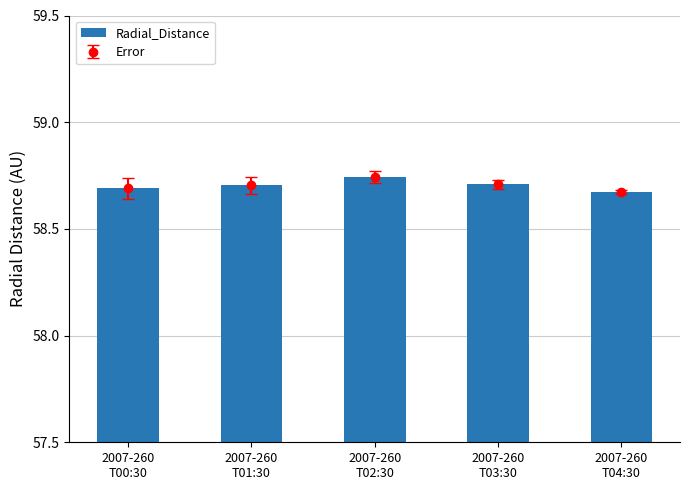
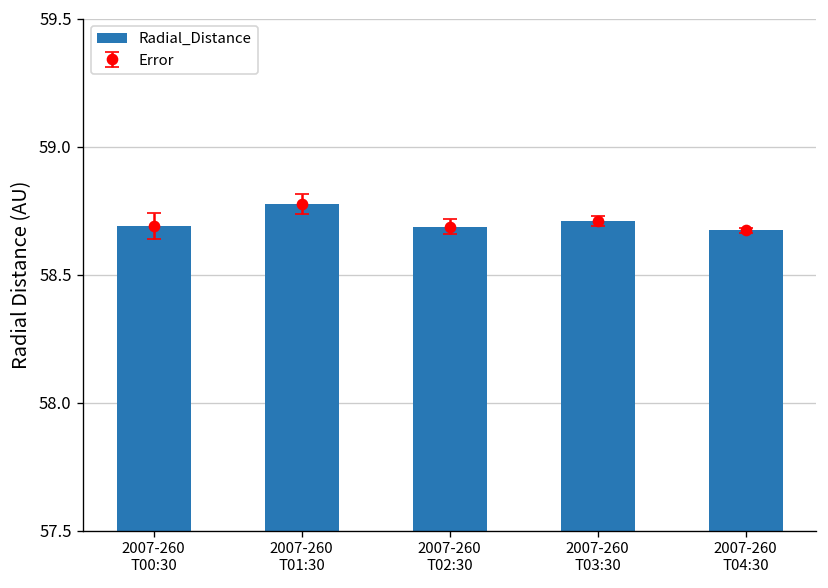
Radial_Distance, 2007-260 T01:30: 58.71 -> 58.78
Radial_Distance, 2007-260 T02:30: 58.74 -> 58.69
